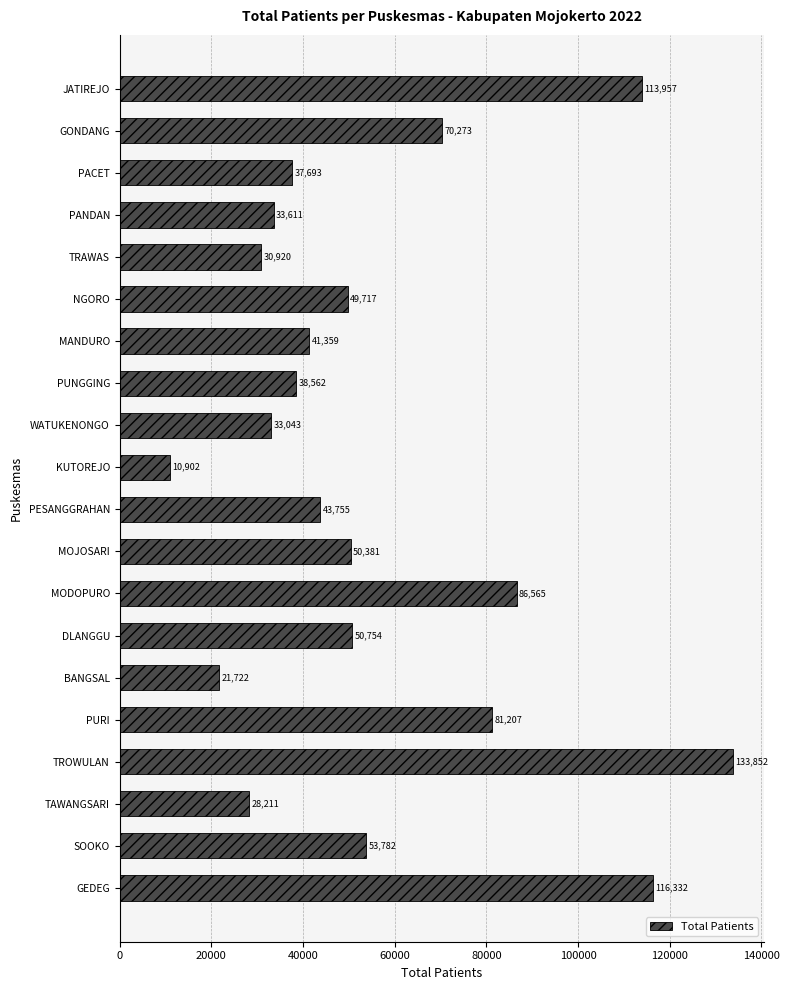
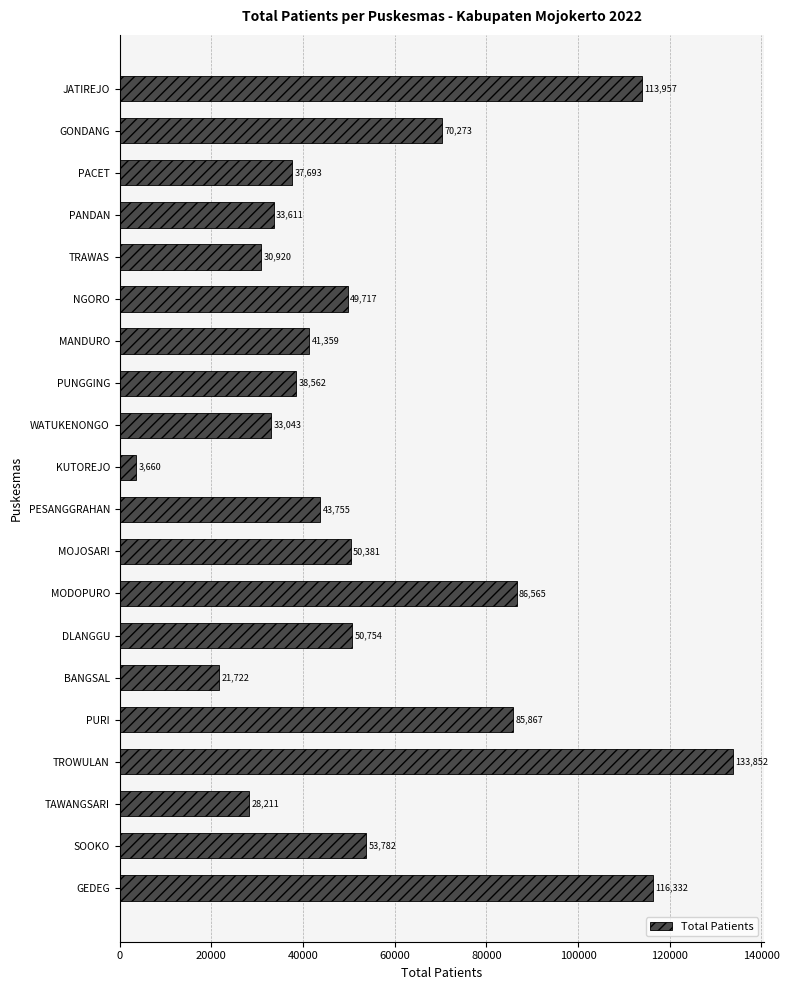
KUTOREJO: 10,902 -> 3,660
PURI: 81,207 -> 85,867
